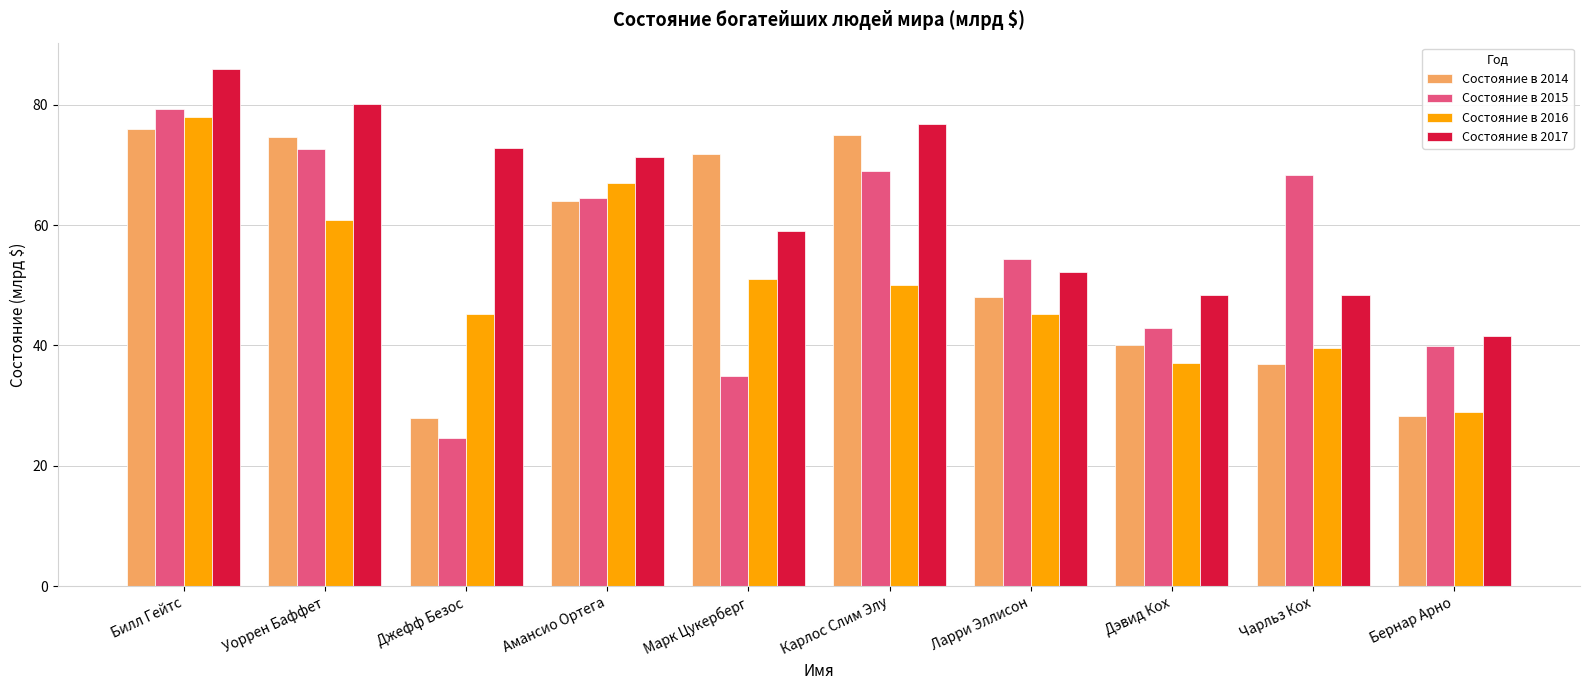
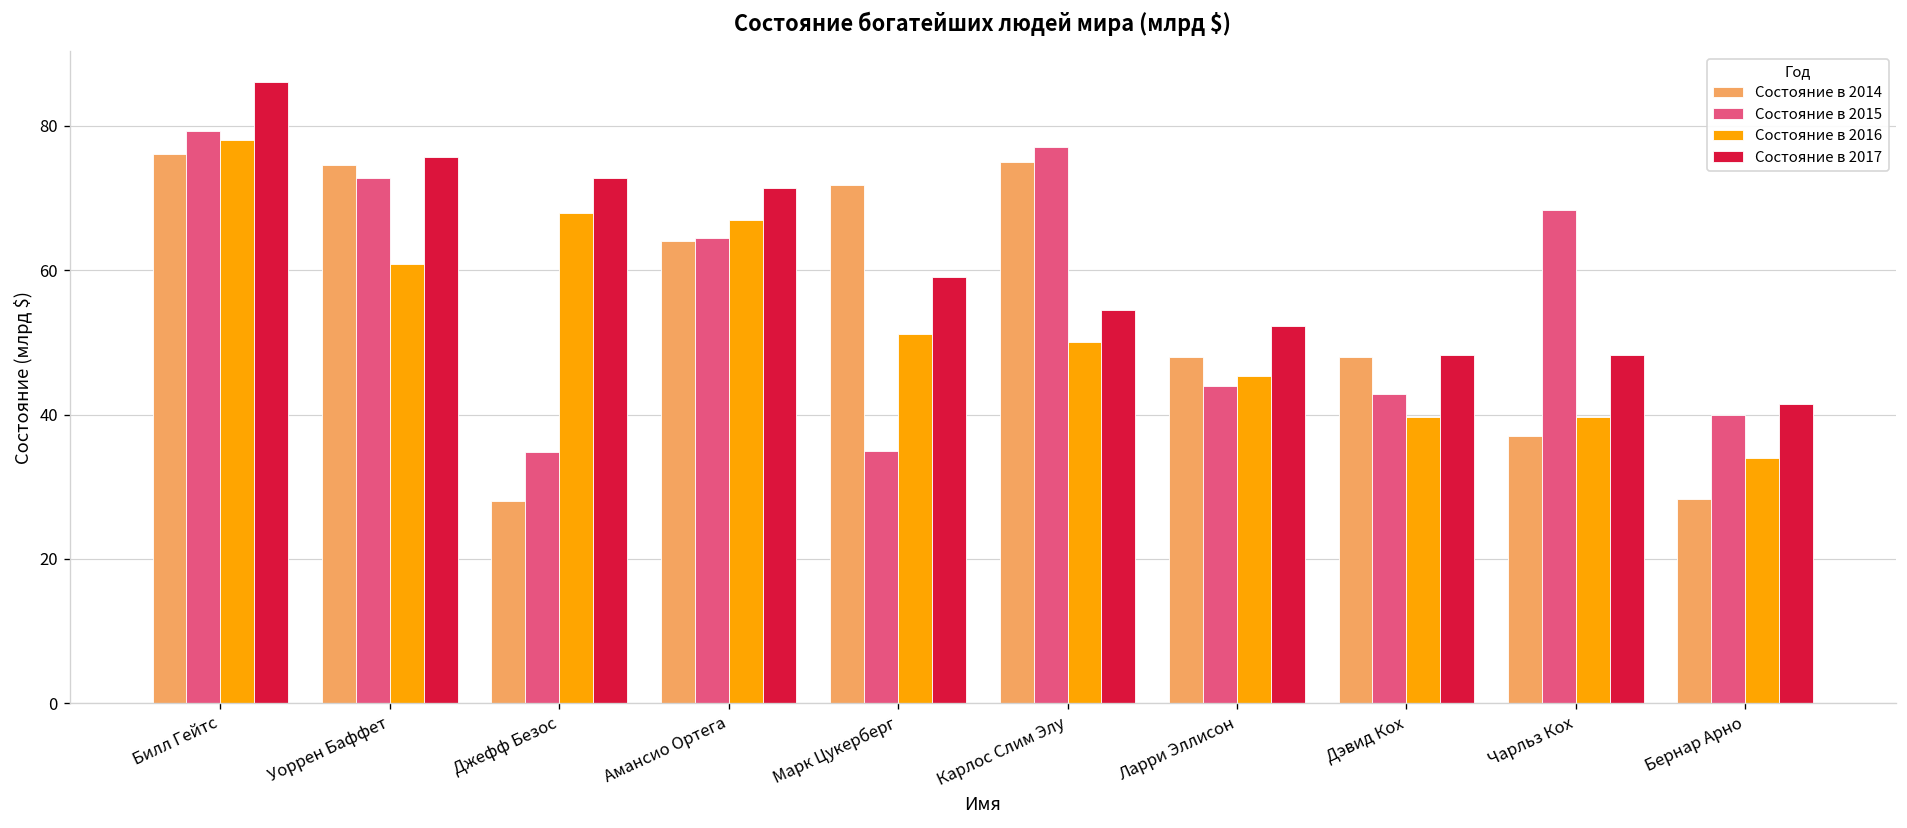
Состояние в 2017, Уоррен Баффет: 80 -> 76
Состояние в 2015, Джефф Безос: 25 -> 35
Состояние в 2016, Джефф Безос: 45 -> 68
Состояние в 2015, Карлос Слим Элу: 69 -> 77
Состояние в 2017, Карлос Слим Элу: 77 -> 55
Состояние в 2015, Ларри Эллисон: 54 -> 44
Состояние в 2014, Дэвид Кох: 40 -> 48
Состояние в 2016, Дэвид Кох: 37 -> 40
Состояние в 2016, Бернар Арно: 29 -> 34
